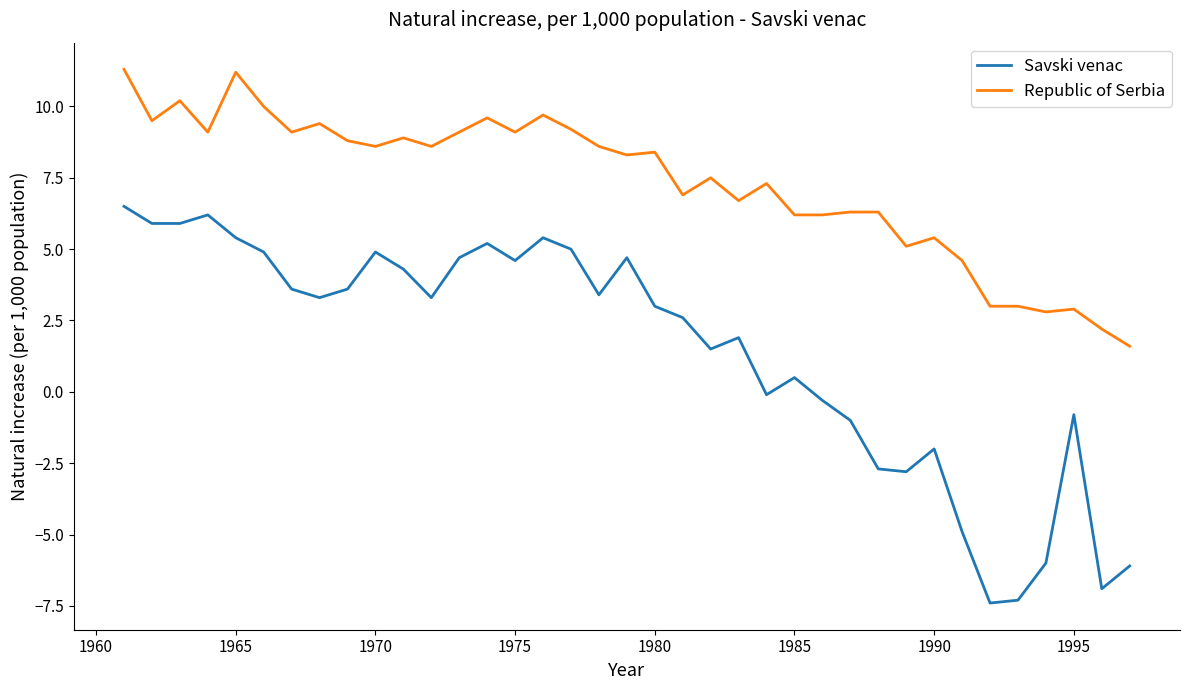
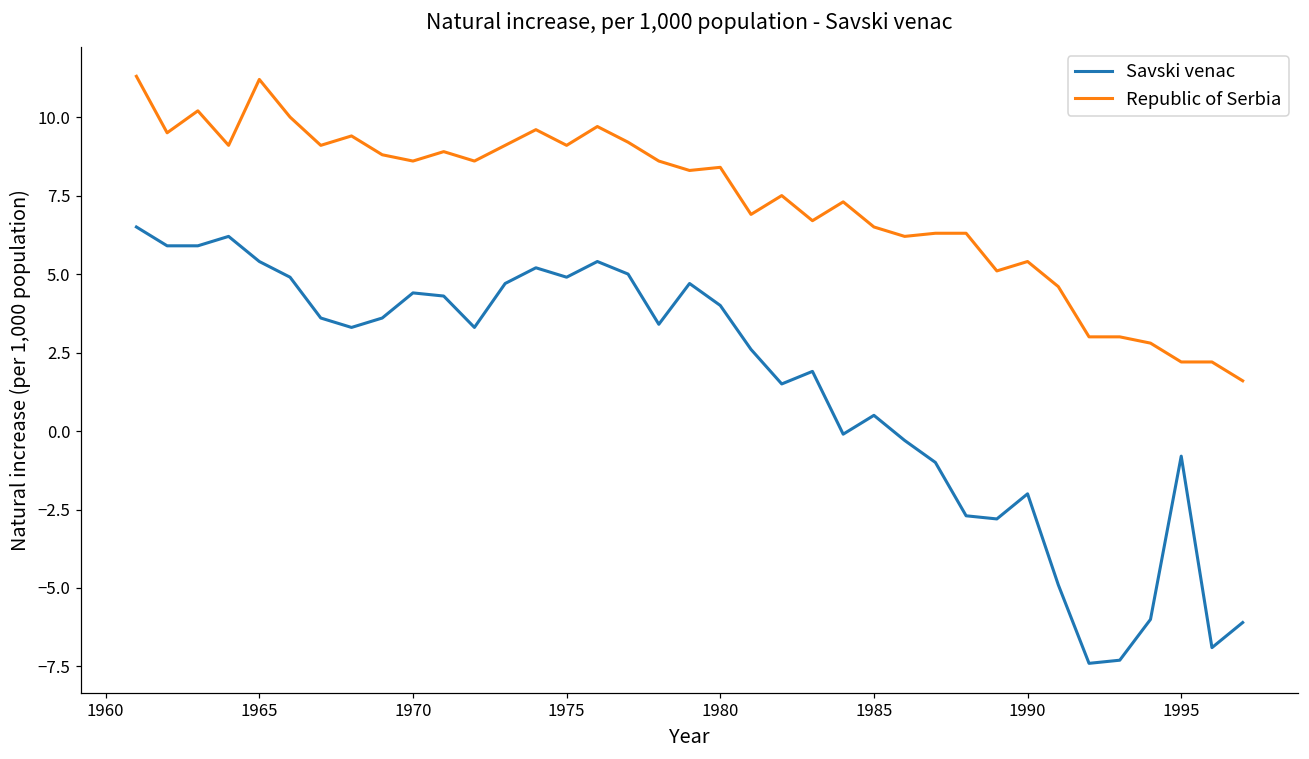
Savski venac, 1970: 4.9 -> 4.4
Savski venac, 1975: 4.6 -> 4.9
Savski venac, 1980: 3 -> 4
Republic of Serbia, 1985: 6.2 -> 6.5
Republic of Serbia, 1995: 2.9 -> 2.2
